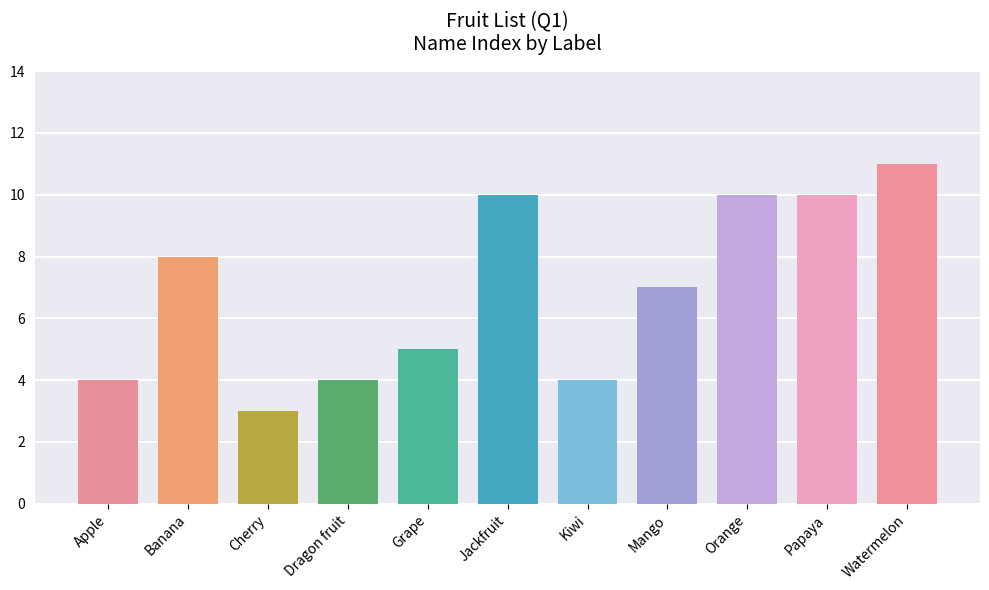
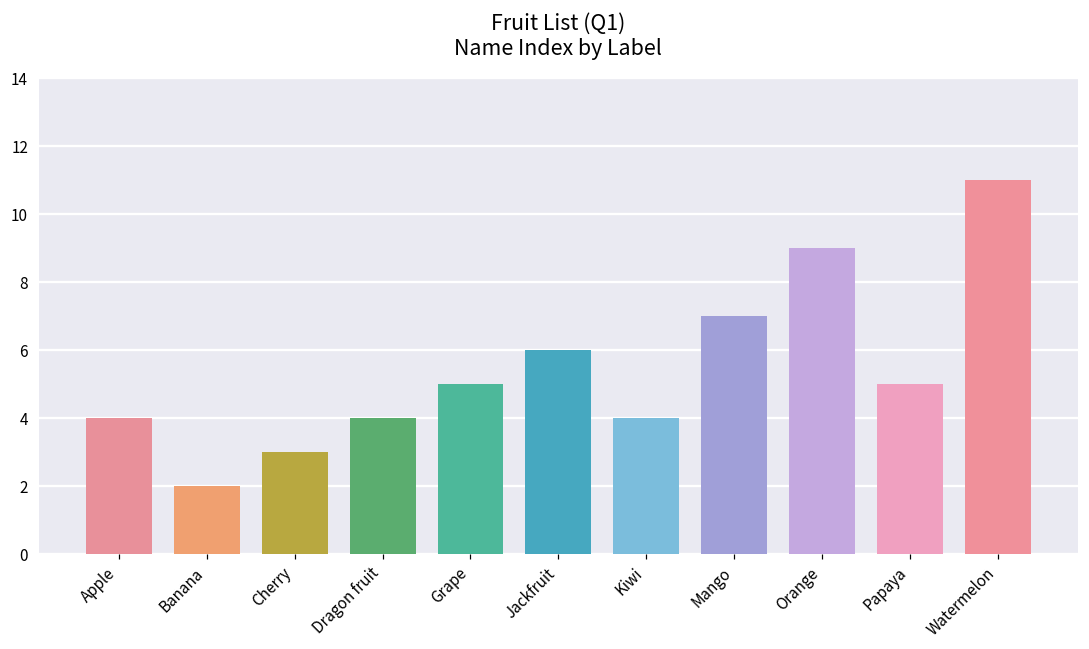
Banana: 8 -> 2
Jackfruit: 10 -> 6
Orange: 10 -> 9
Papaya: 10 -> 5
